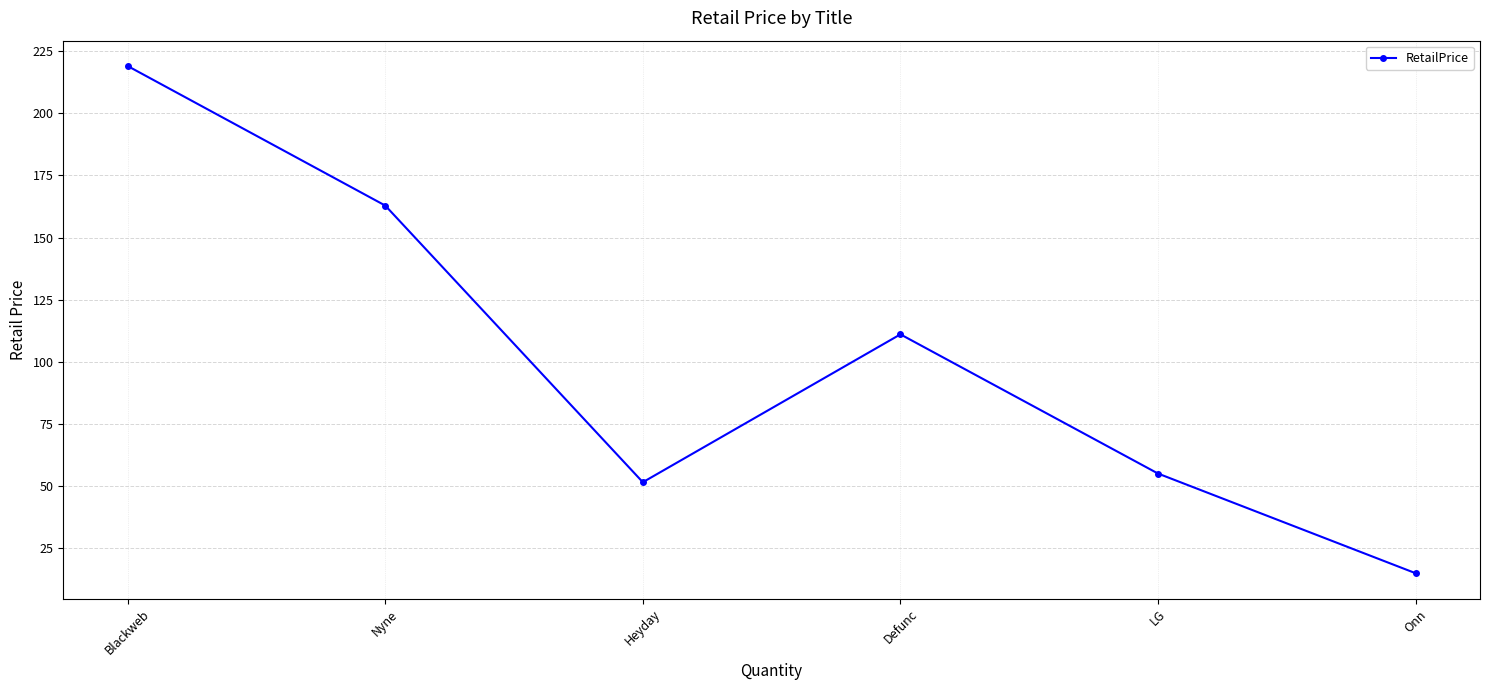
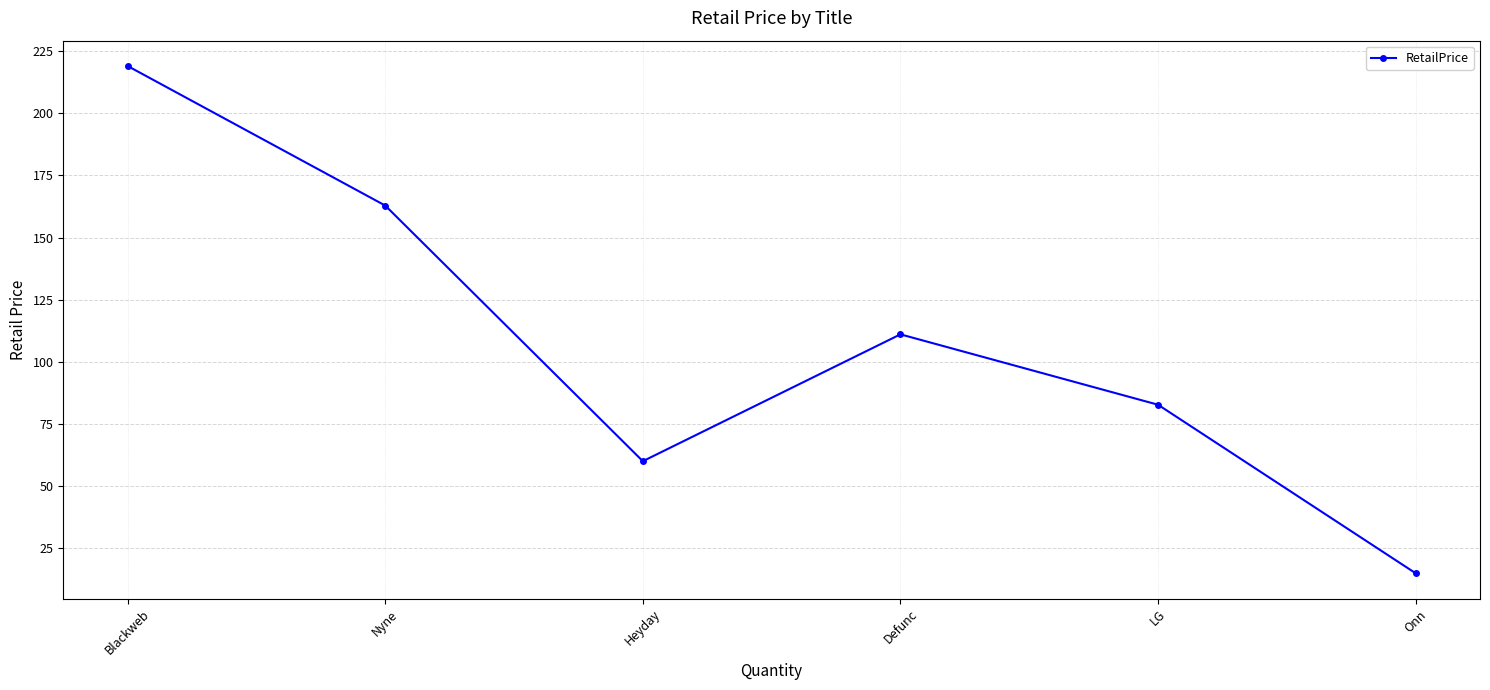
Heyday: 52 -> 60
LG: 55 -> 83
